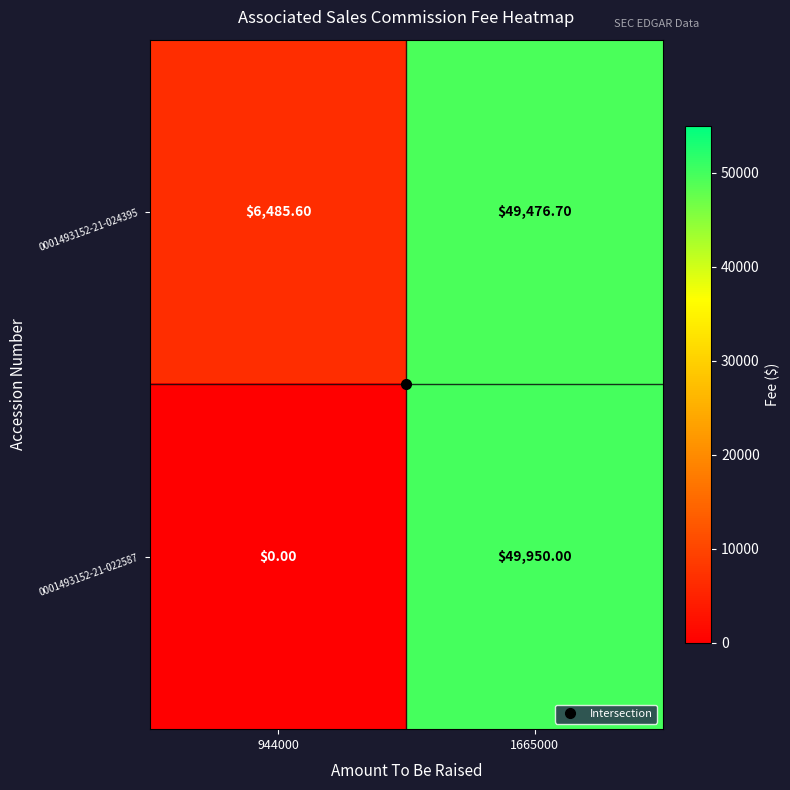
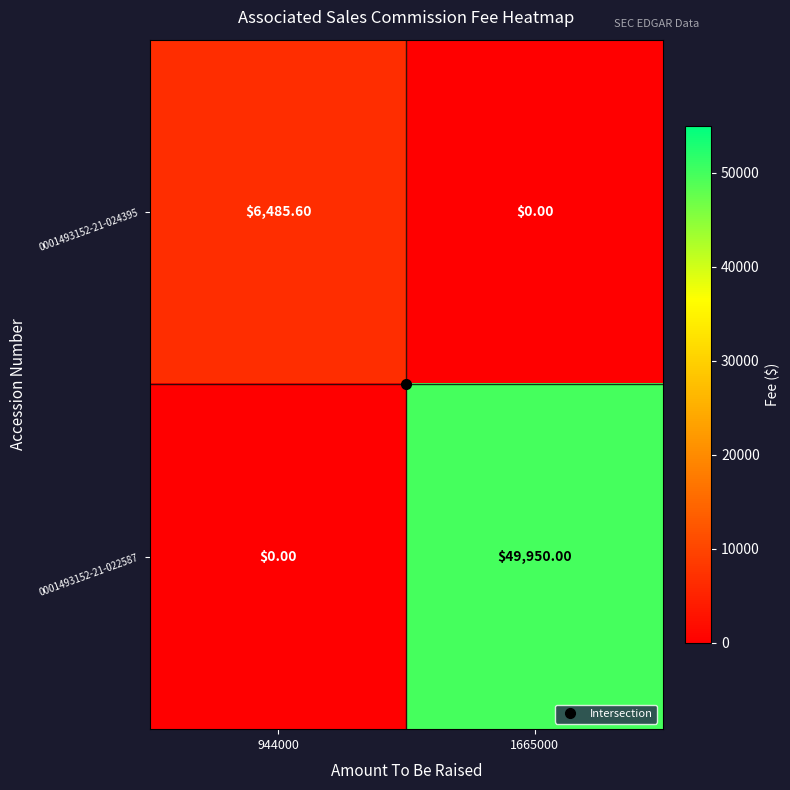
0001493152-21-024395, 1665000: $49,476.70 -> $0.00
